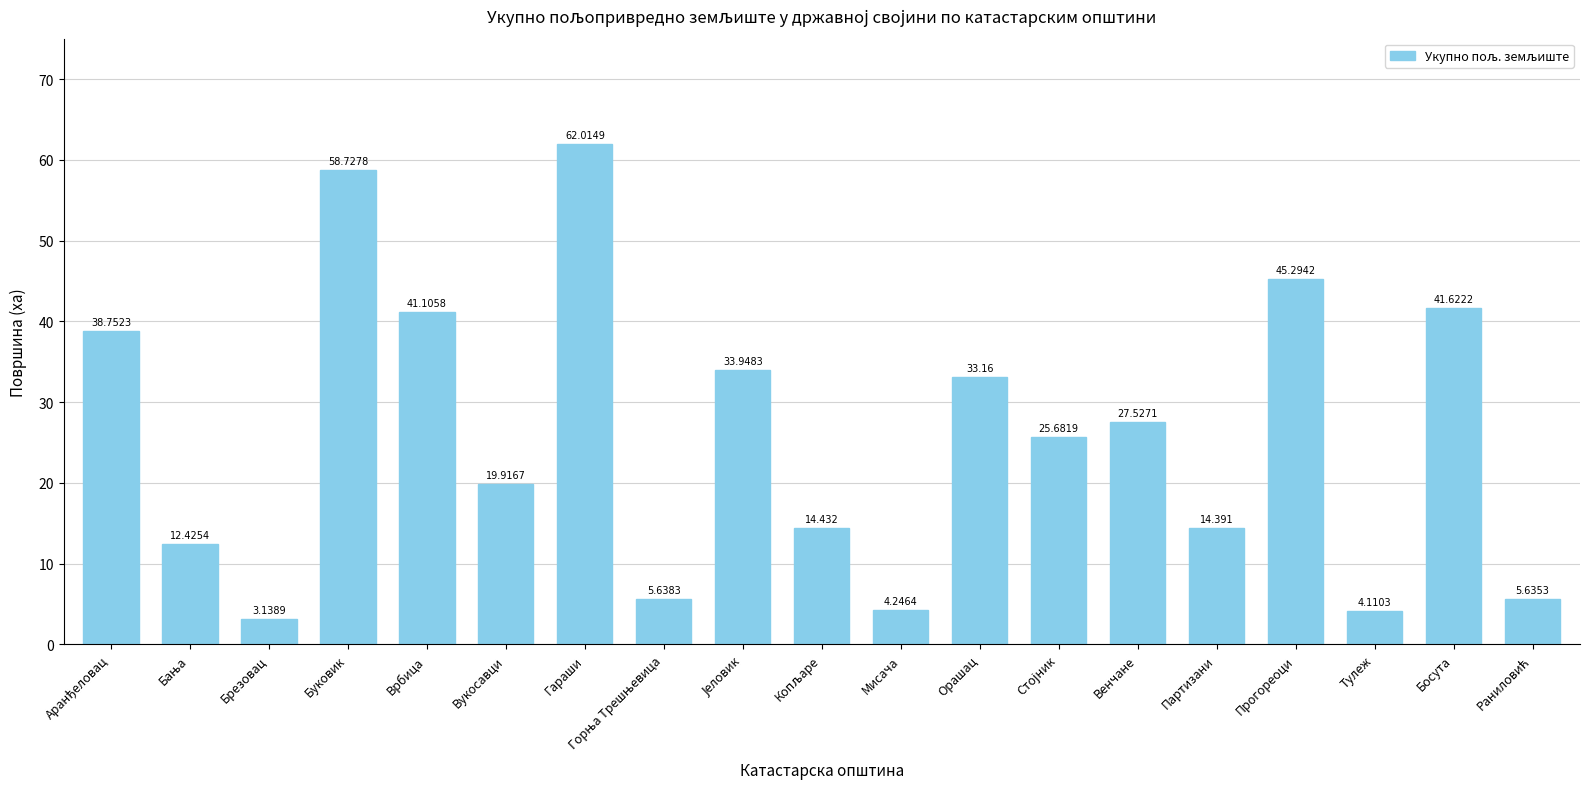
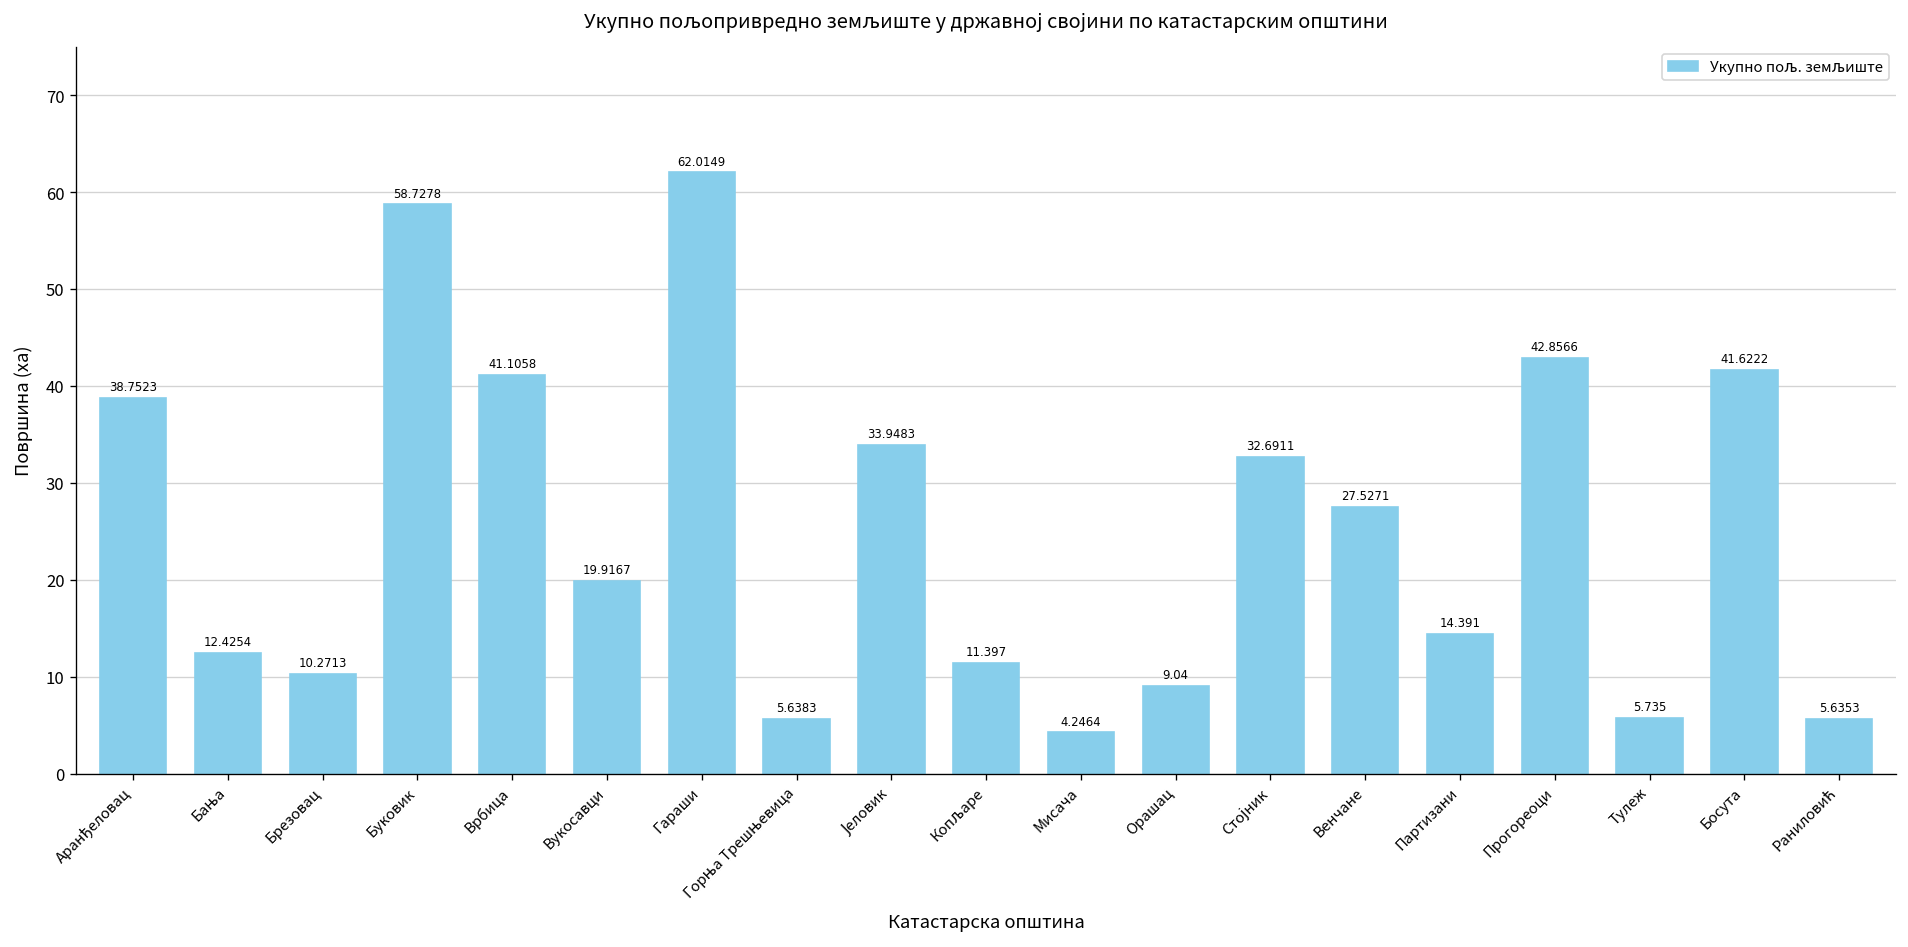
Брезовац: 3.1389 -> 10.2713
Копљаре: 14.432 -> 11.397
Орашац: 33.16 -> 9.04
Стојник: 25.6819 -> 32.6911
Прогореоци: 45.2942 -> 42.8566
Тулеж: 4.1103 -> 5.735
